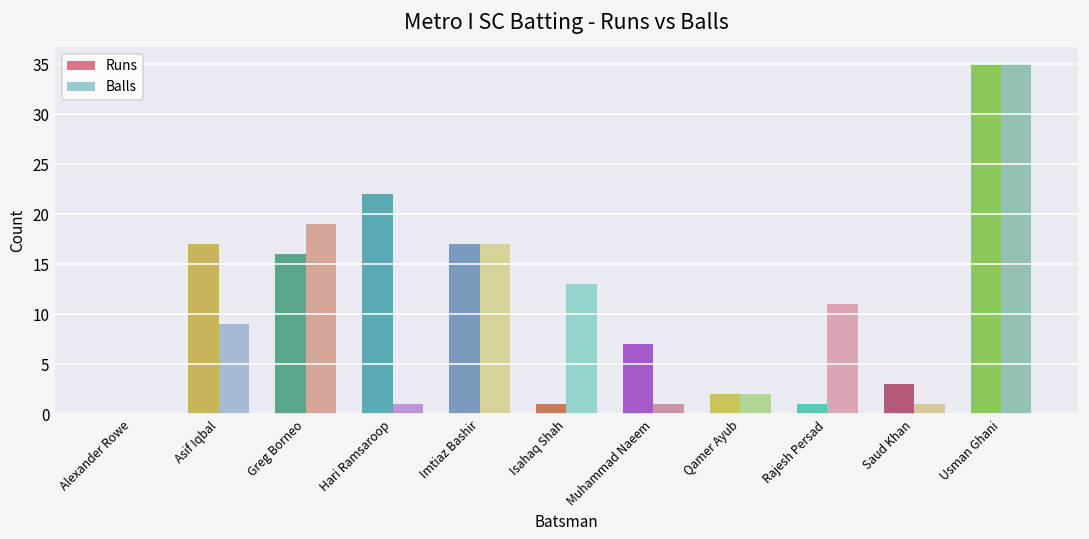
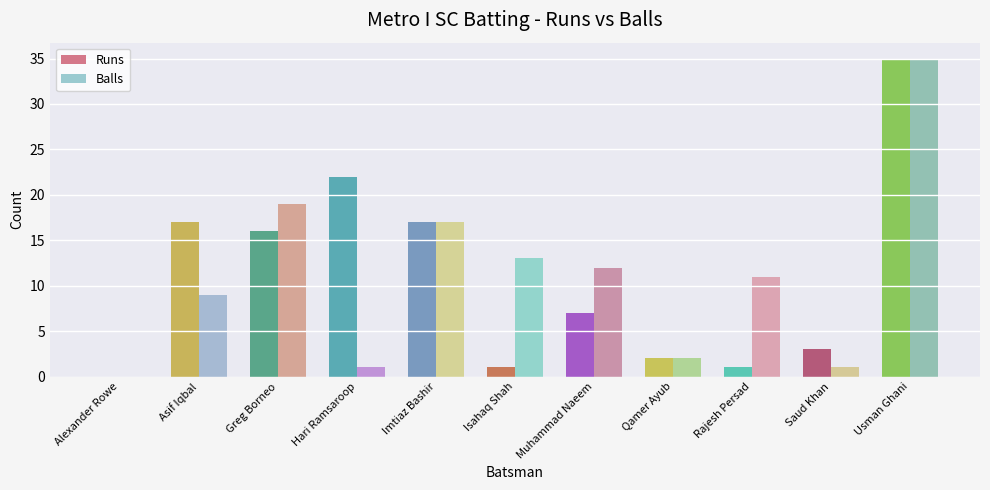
Balls, Muhammad Naeem: 1 -> 12
